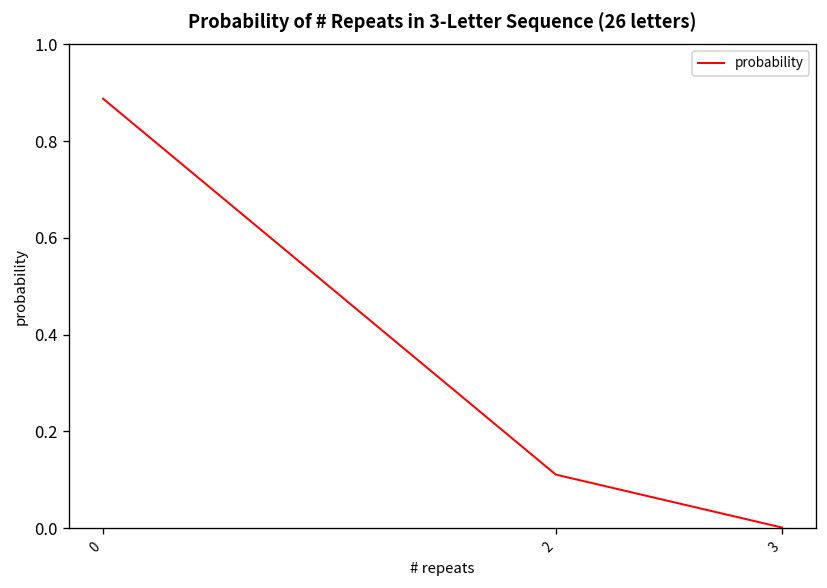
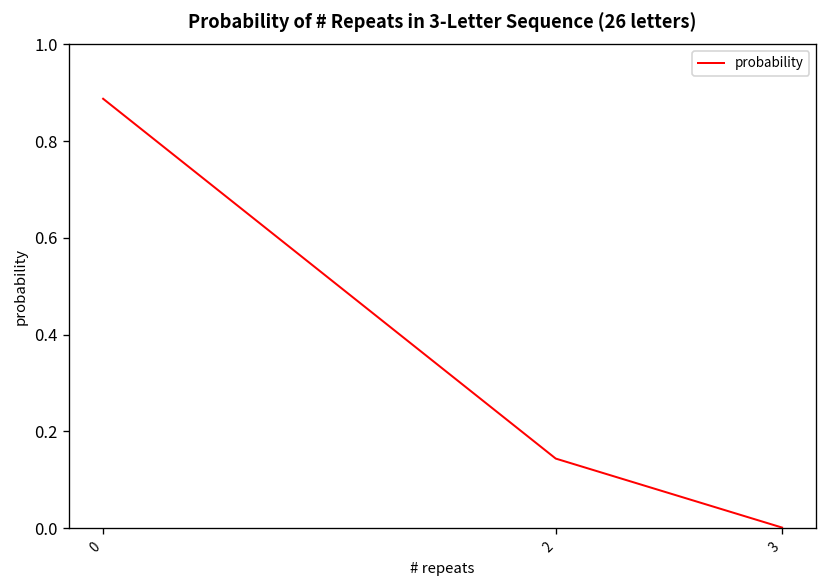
2: 0.11 -> 0.14
